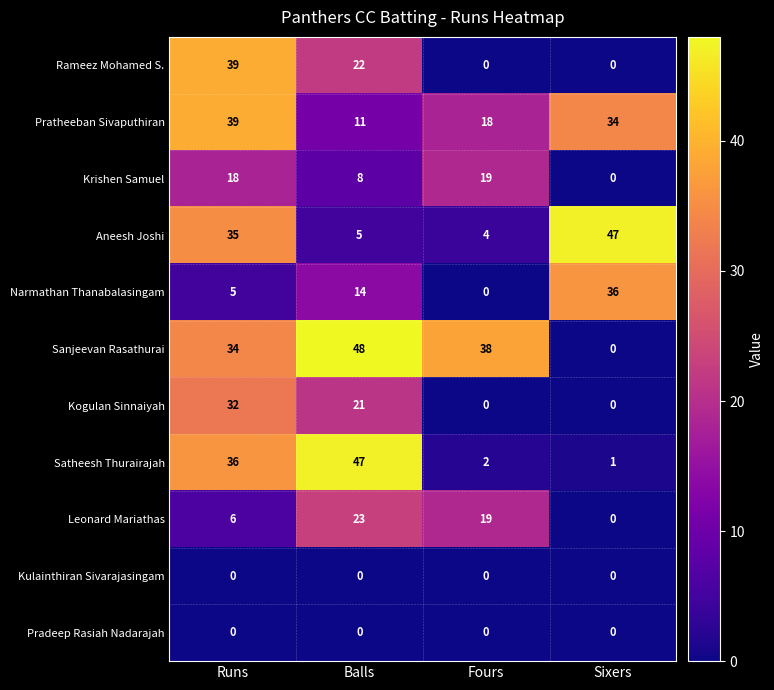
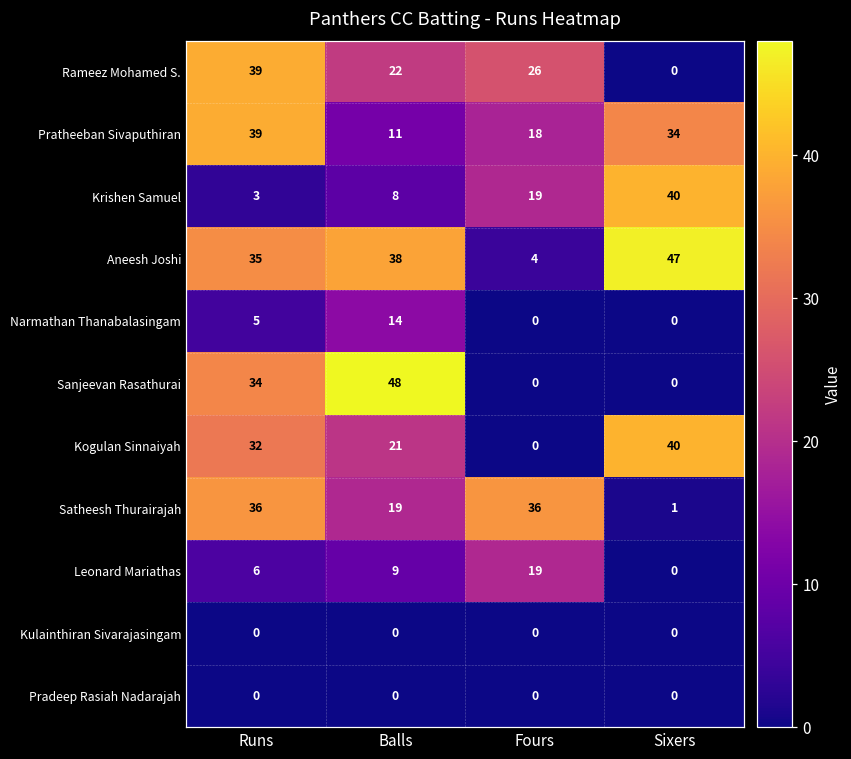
Rameez Mohamed S., Fours: 0 -> 26
Krishen Samuel, Runs: 18 -> 3
Krishen Samuel, Sixers: 0 -> 40
Aneesh Joshi, Balls: 5 -> 38
Narmathan Thanabalasingam, Sixers: 36 -> 0
Sanjeevan Rasathurai, Fours: 38 -> 0
Kogulan Sinnaiyah, Sixers: 0 -> 40
Satheesh Thurairajah, Balls: 47 -> 19
Satheesh Thurairajah, Fours: 2 -> 36
Leonard Mariathas, Balls: 23 -> 9
